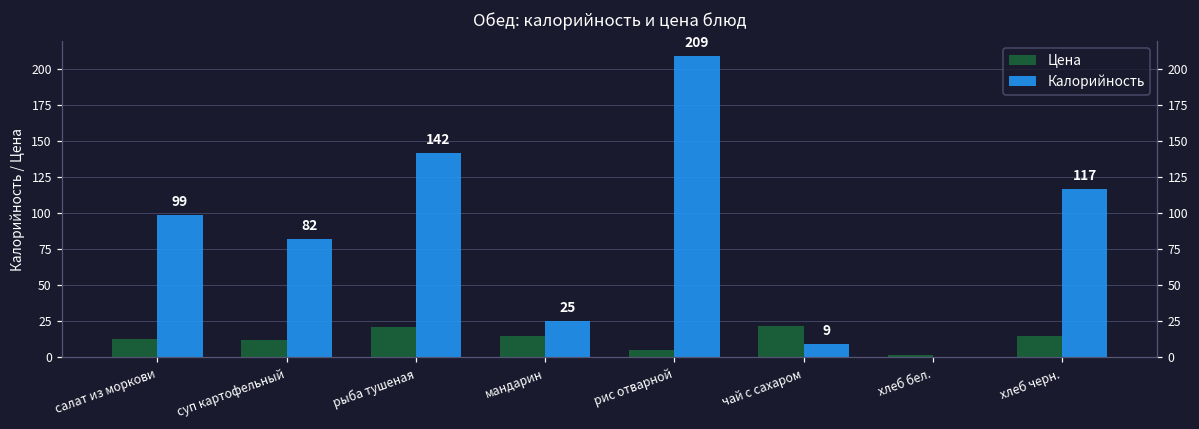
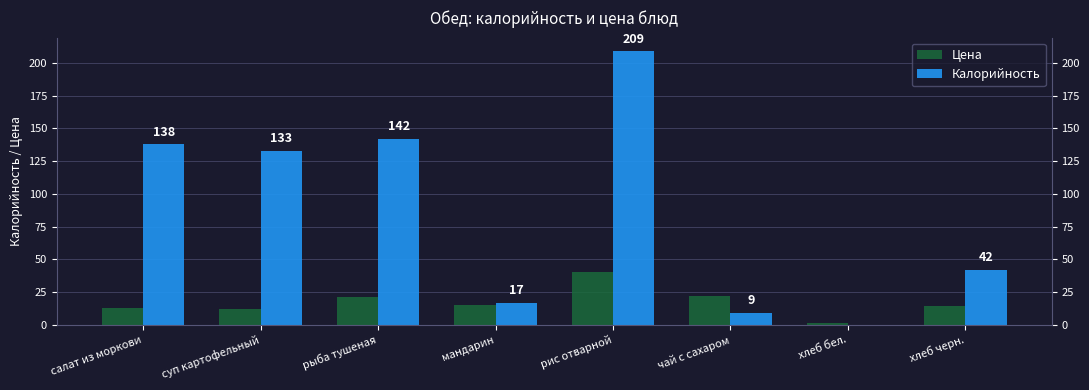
Калорийность, салат из моркови: 99 -> 138
Калорийность, суп картофельный: 82 -> 133
Калорийность, мандарин: 25 -> 17
Цена, рис отварной: 5 -> 40
Калорийность, хлеб черн.: 117 -> 42
